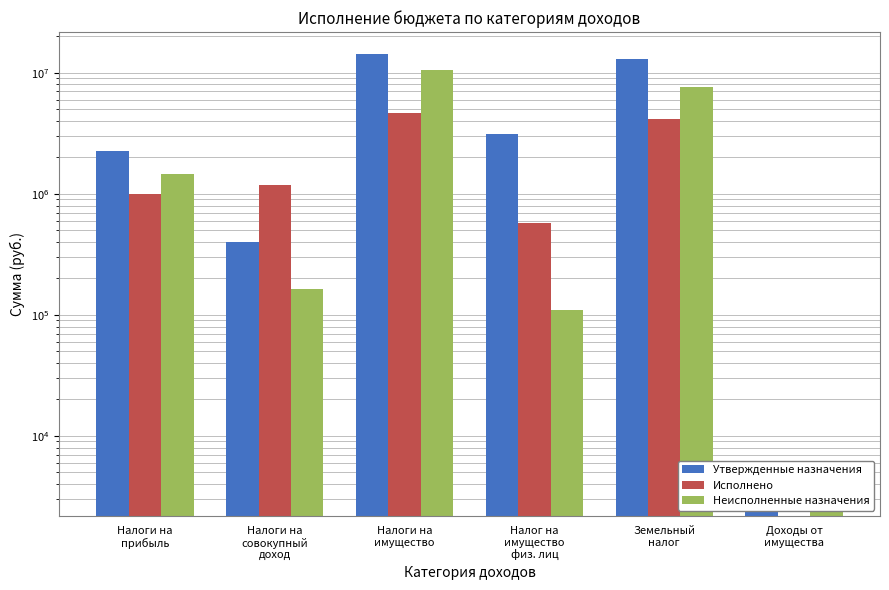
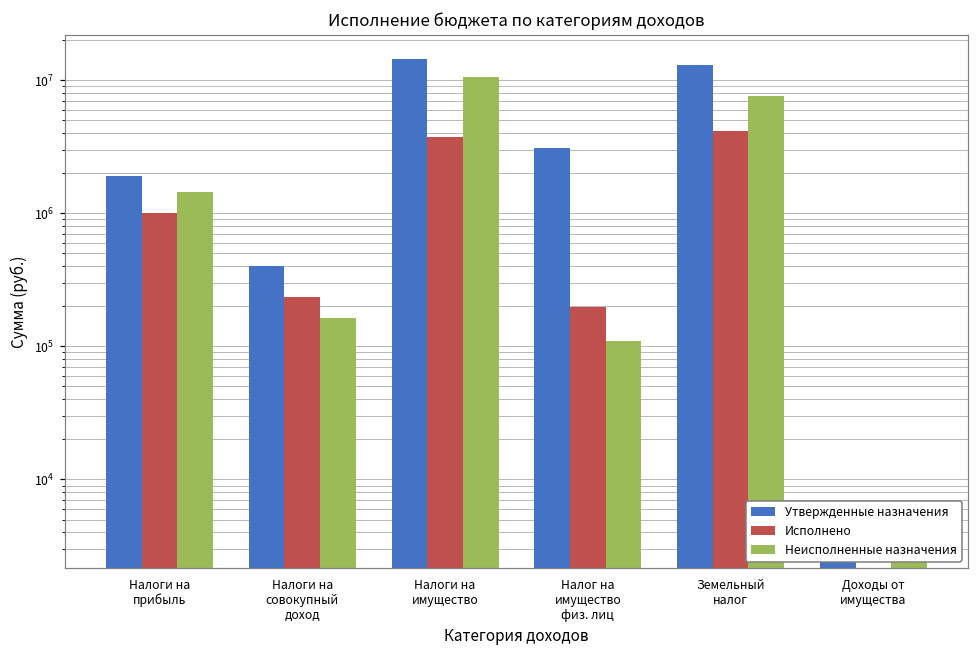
Утвержденные назначения, Налоги на прибыль: 2300000 -> 1900000
Исполнено, Налоги на совокупный доход: 1200000 -> 240000
Исполнено, Налоги на имущество: 4600000 -> 3700000
Исполнено, Налог на имущество физ. лиц: 600000 -> 200000
